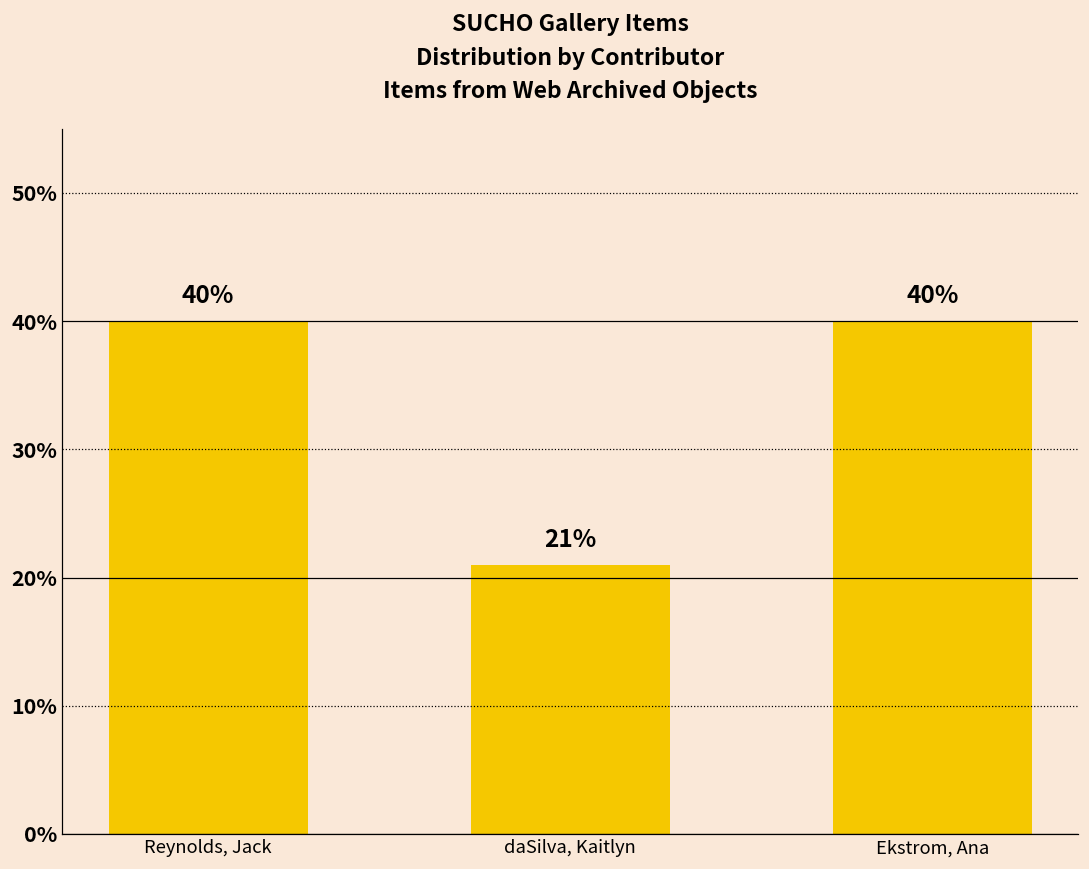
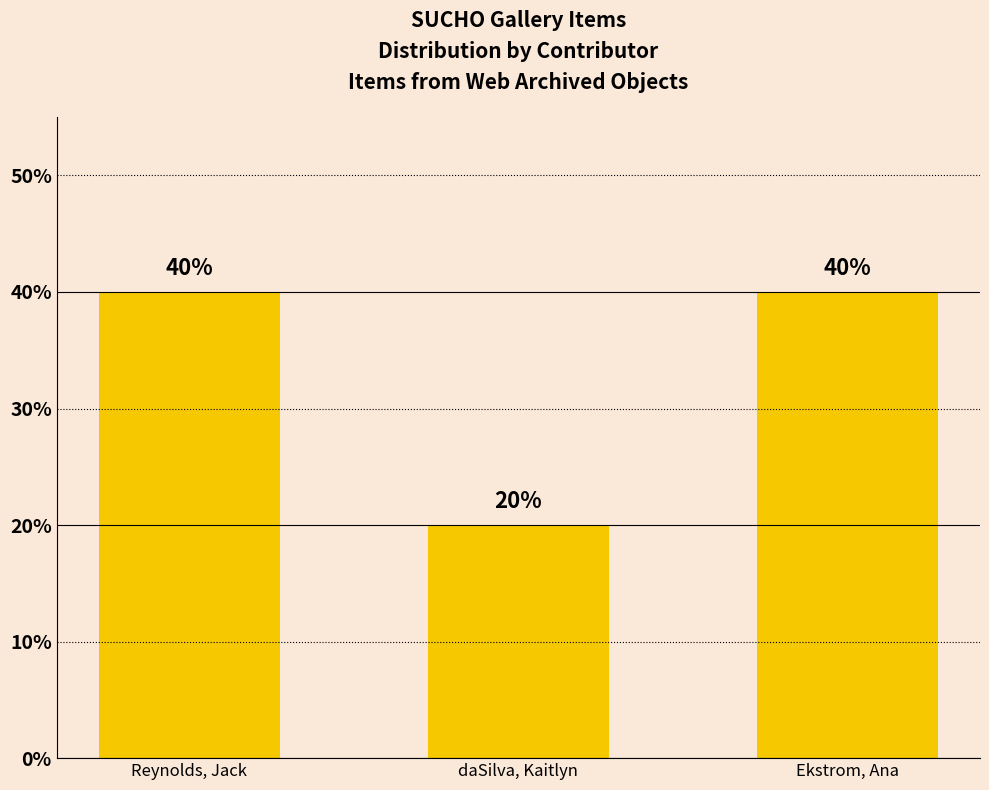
daSilva, Kaitlyn: 21% -> 20%
